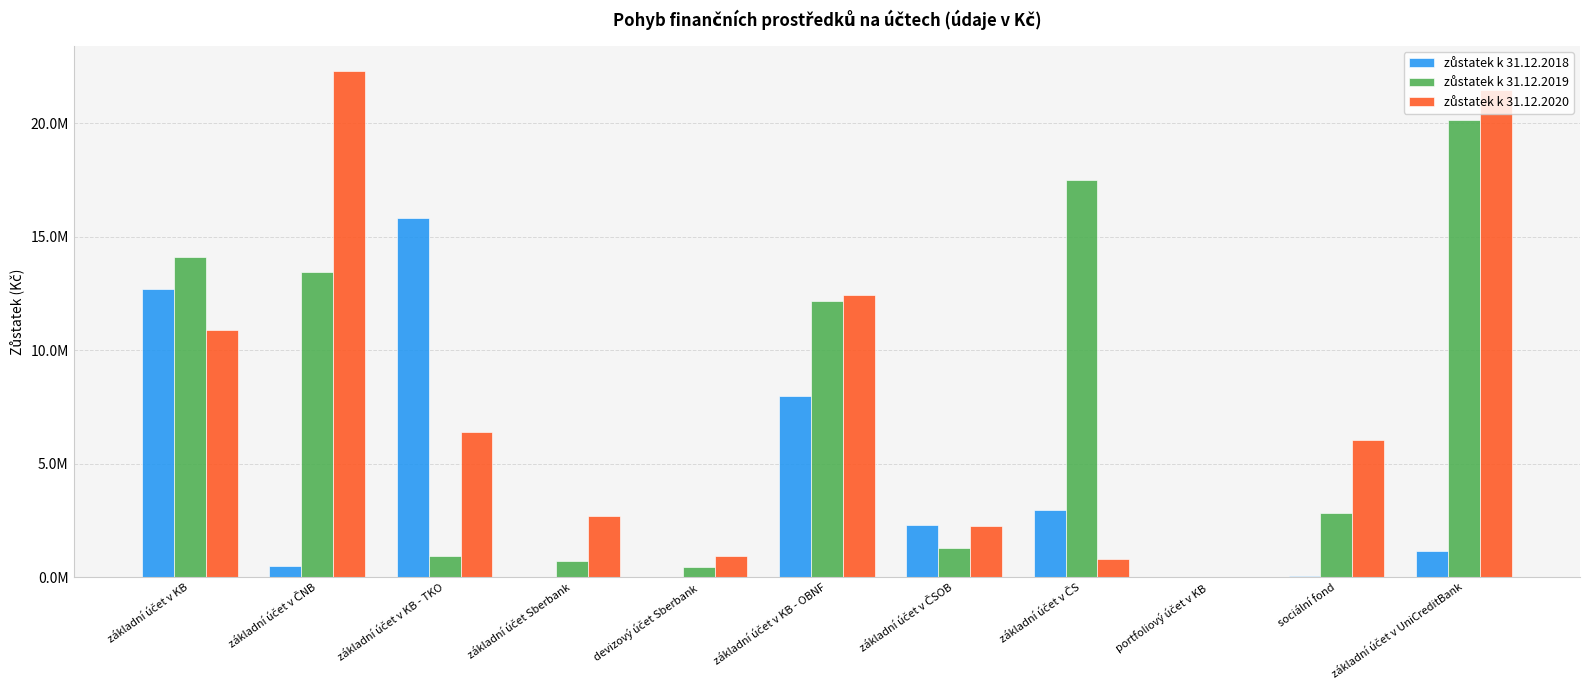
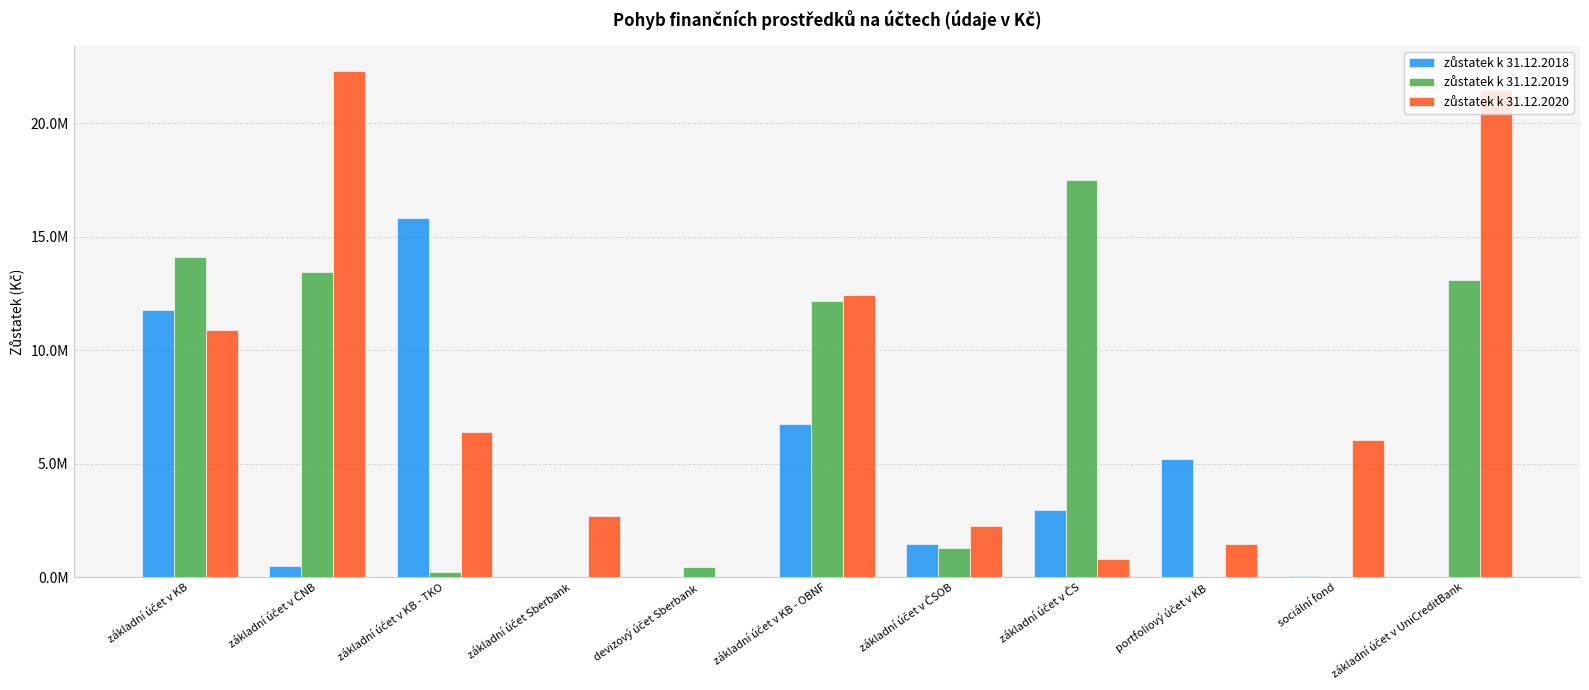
zůstatek k 31.12.2018, základní účet v KB: 12700000 -> 11800000
zůstatek k 31.12.2019, základní účet v KB - TKO: 900000 -> 200000
zůstatek k 31.12.2019, základní účet Sberbank: 700000 -> 0
zůstatek k 31.12.2020, devizový účet Sberbank: 900000 -> 0
zůstatek k 31.12.2018, základní účet v KB - OBNF: 8000000 -> 6800000
zůstatek k 31.12.2018, základní účet v ČSOB: 2300000 -> 1500000
zůstatek k 31.12.2018, portfoliový účet v KB: 0 -> 5200000
zůstatek k 31.12.2020, portfoliový účet v KB: 0 -> 1500000
zůstatek k 31.12.2019, sociální fond: 2800000 -> 0
zůstatek k 31.12.2018, základní účet v UniCreditBank: 1200000 -> 0
zůstatek k 31.12.2019, základní účet v UniCreditBank: 20200000 -> 13100000
